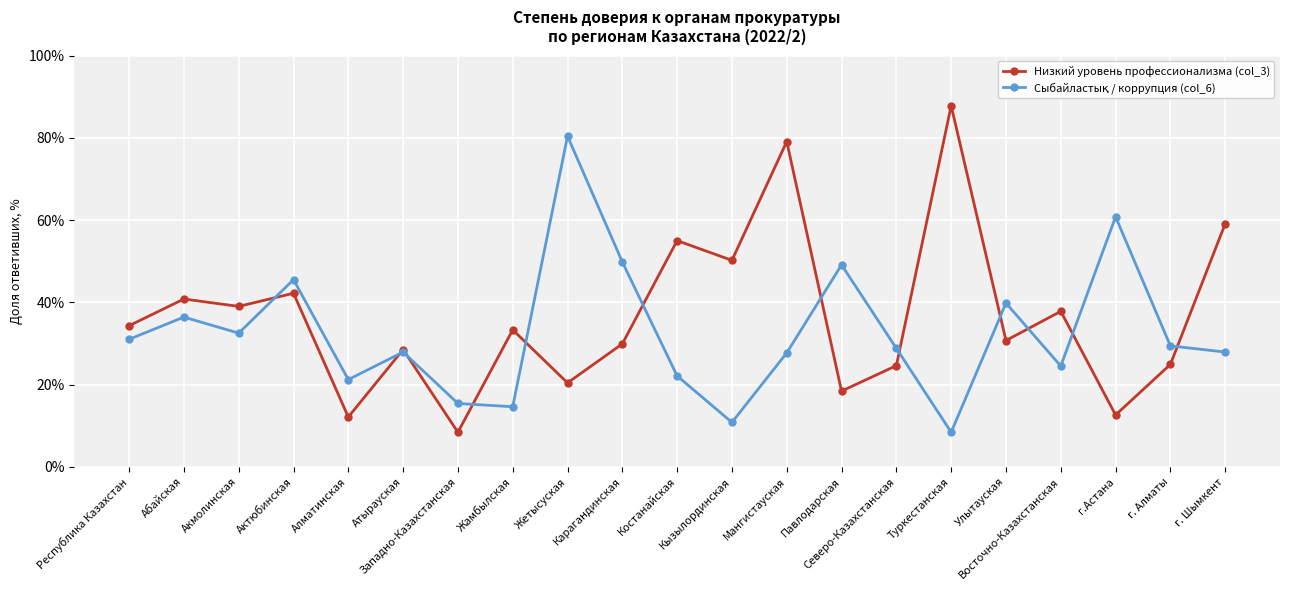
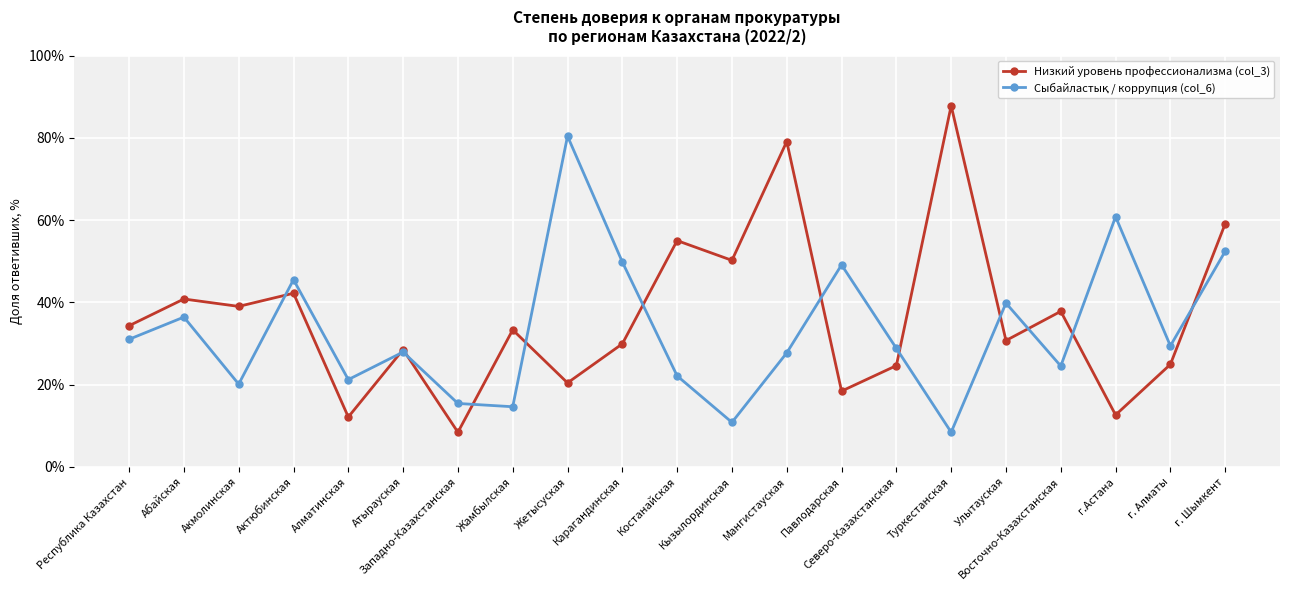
Сыбайластық / коррупция (col_6), Акмолинская: 33% -> 20%
Сыбайластық / коррупция (col_6), г. Шымкент: 28% -> 52%
